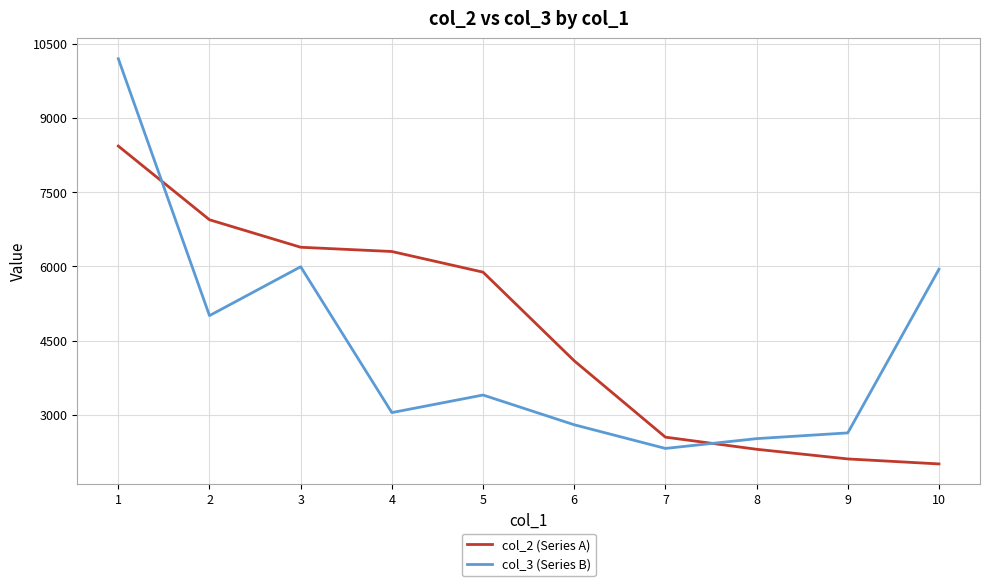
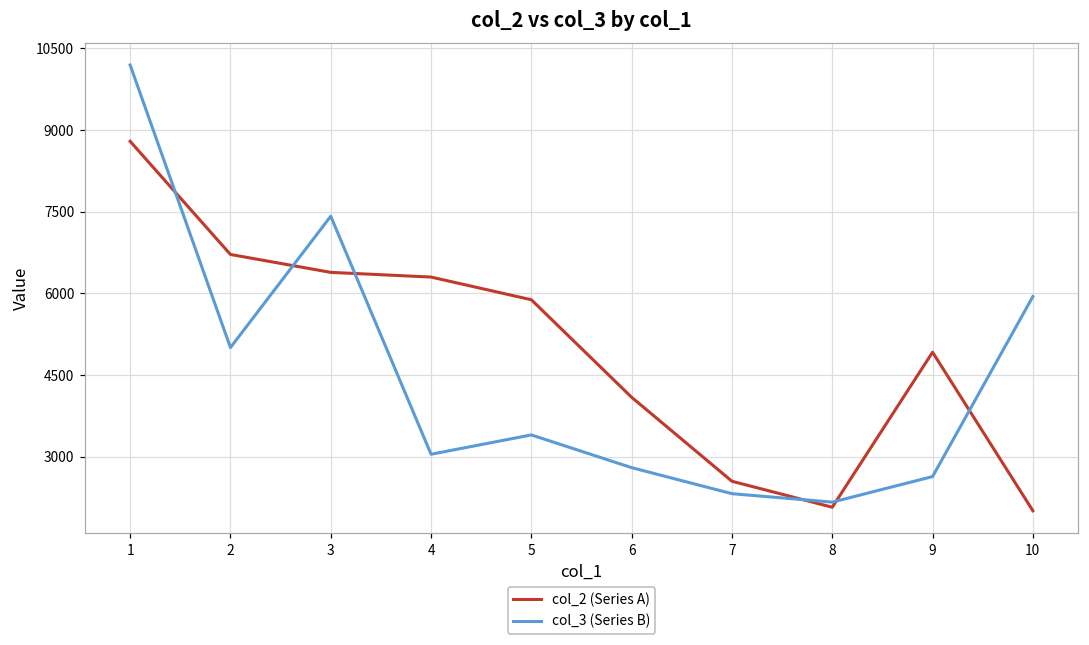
col_2 (Series A), 1: 8400 -> 8800
col_2 (Series A), 2: 6900 -> 6700
col_3 (Series B), 3: 6000 -> 7400
col_2 (Series A), 8: 2300 -> 2100
col_3 (Series B), 8: 2500 -> 2200
col_2 (Series A), 9: 2100 -> 4900
